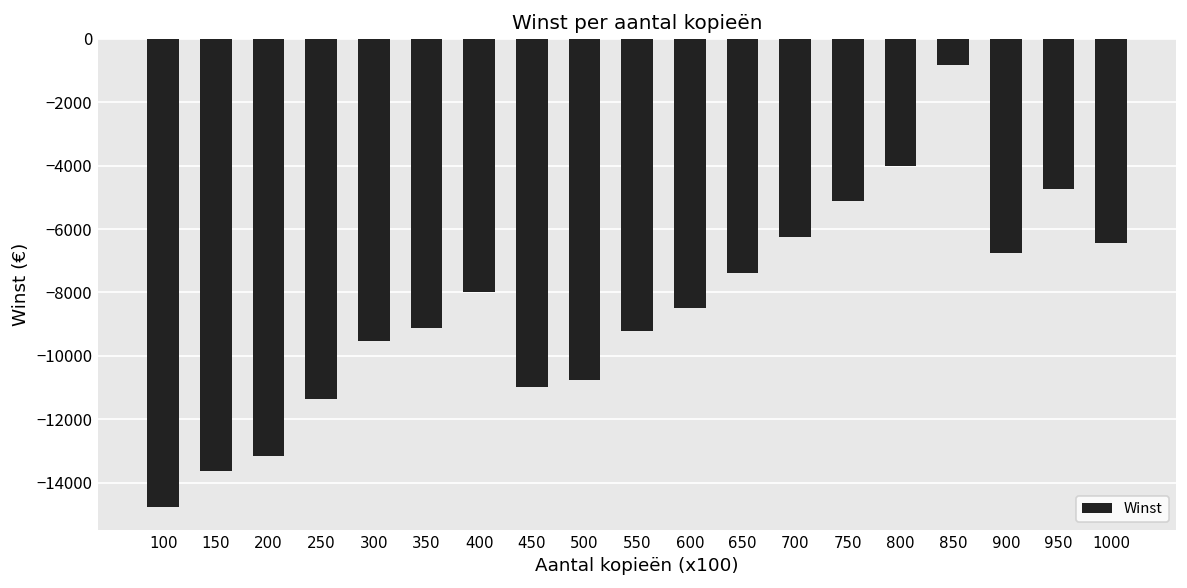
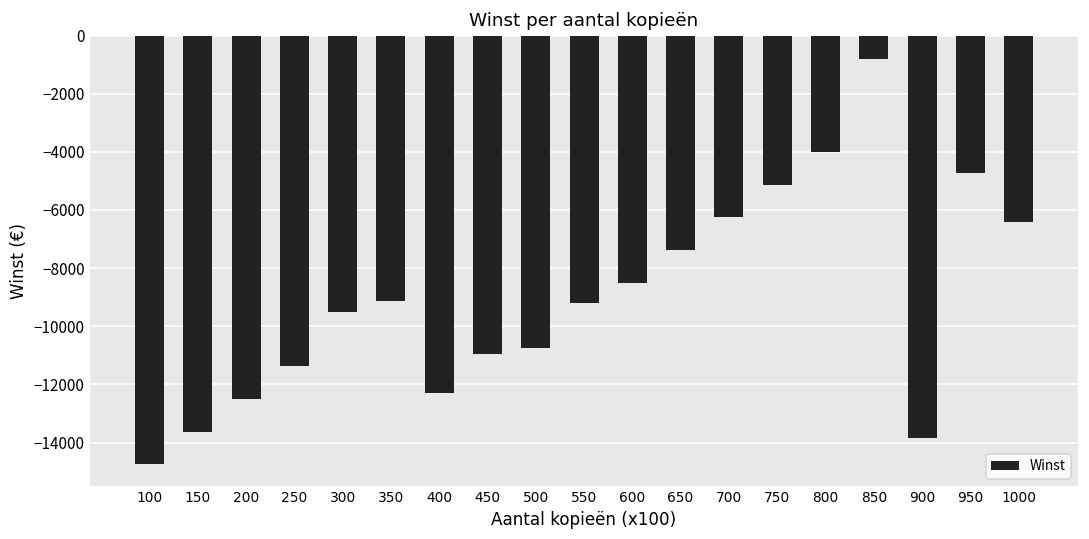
200: -13200 -> -12500
400: -8000 -> -12300
900: -6800 -> -13800
